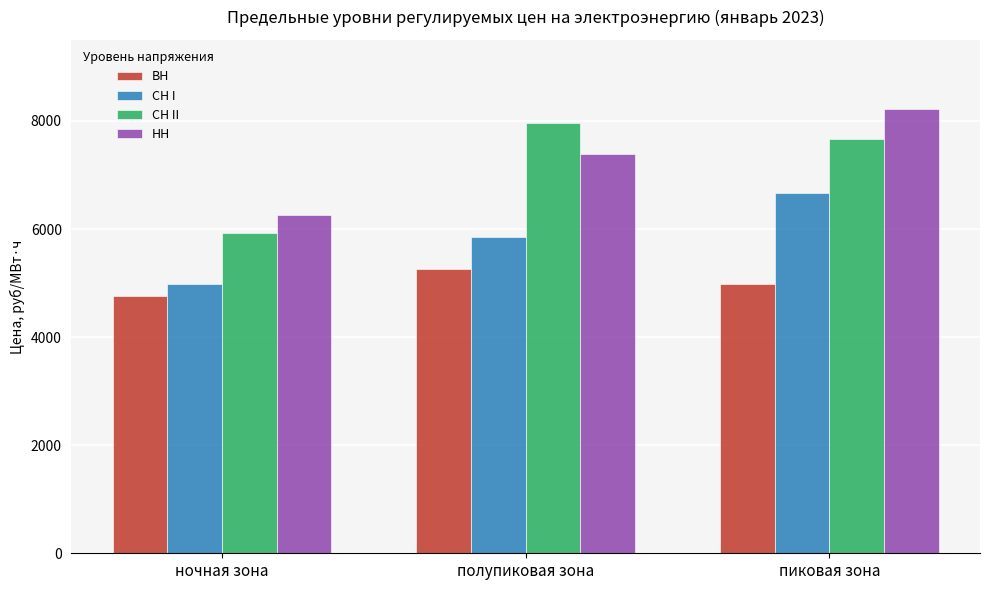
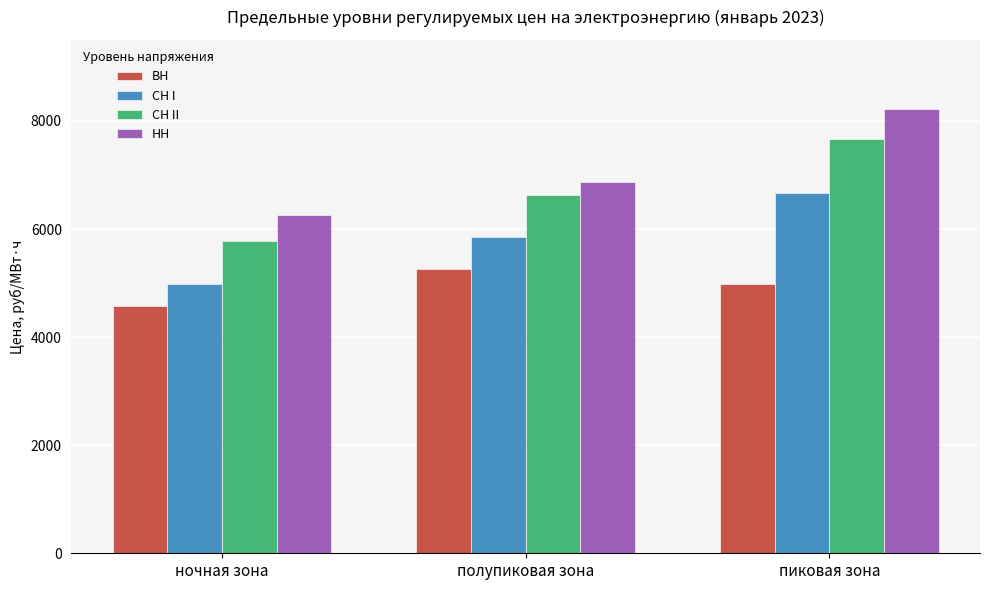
ВН, ночная зона: 4800 -> 4600
СН II, ночная зона: 5900 -> 5800
СН II, полупиковая зона: 8000 -> 6600
НН, полупиковая зона: 7400 -> 6900
